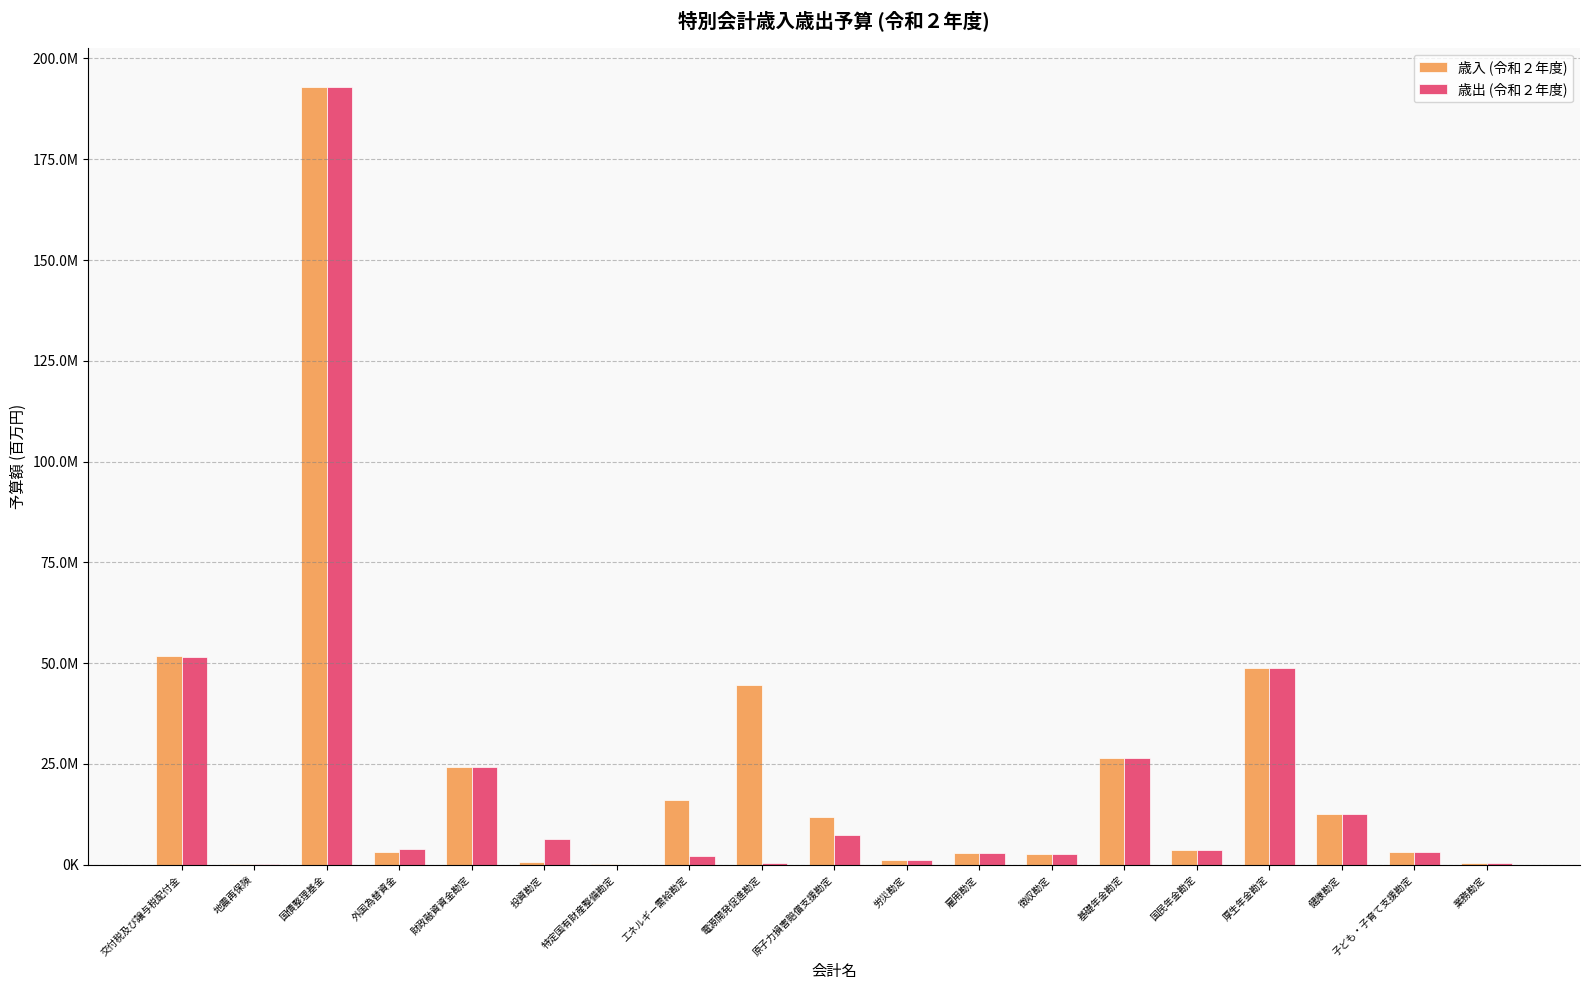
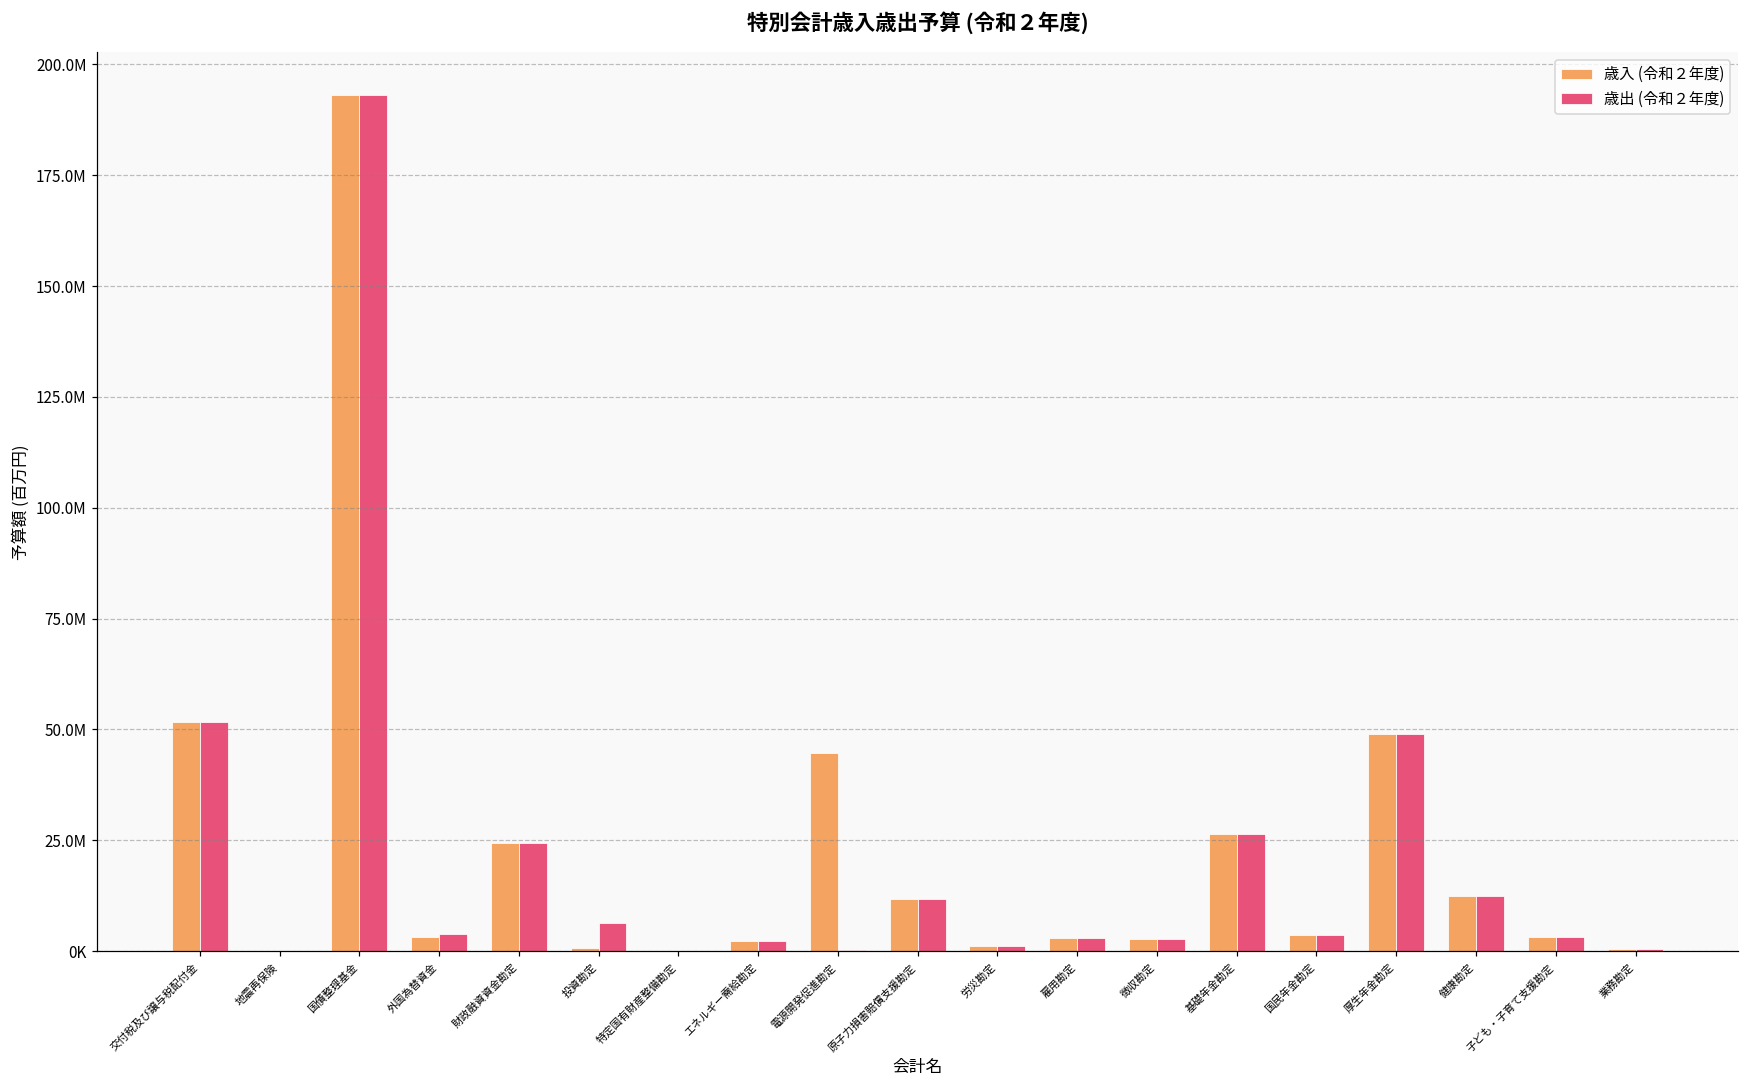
歳入 (令和２年度), エネルギー需給勘定: 16000000 -> 2000000
歳出 (令和２年度), 原子力損害賠償支援勘定: 7000000 -> 12000000
